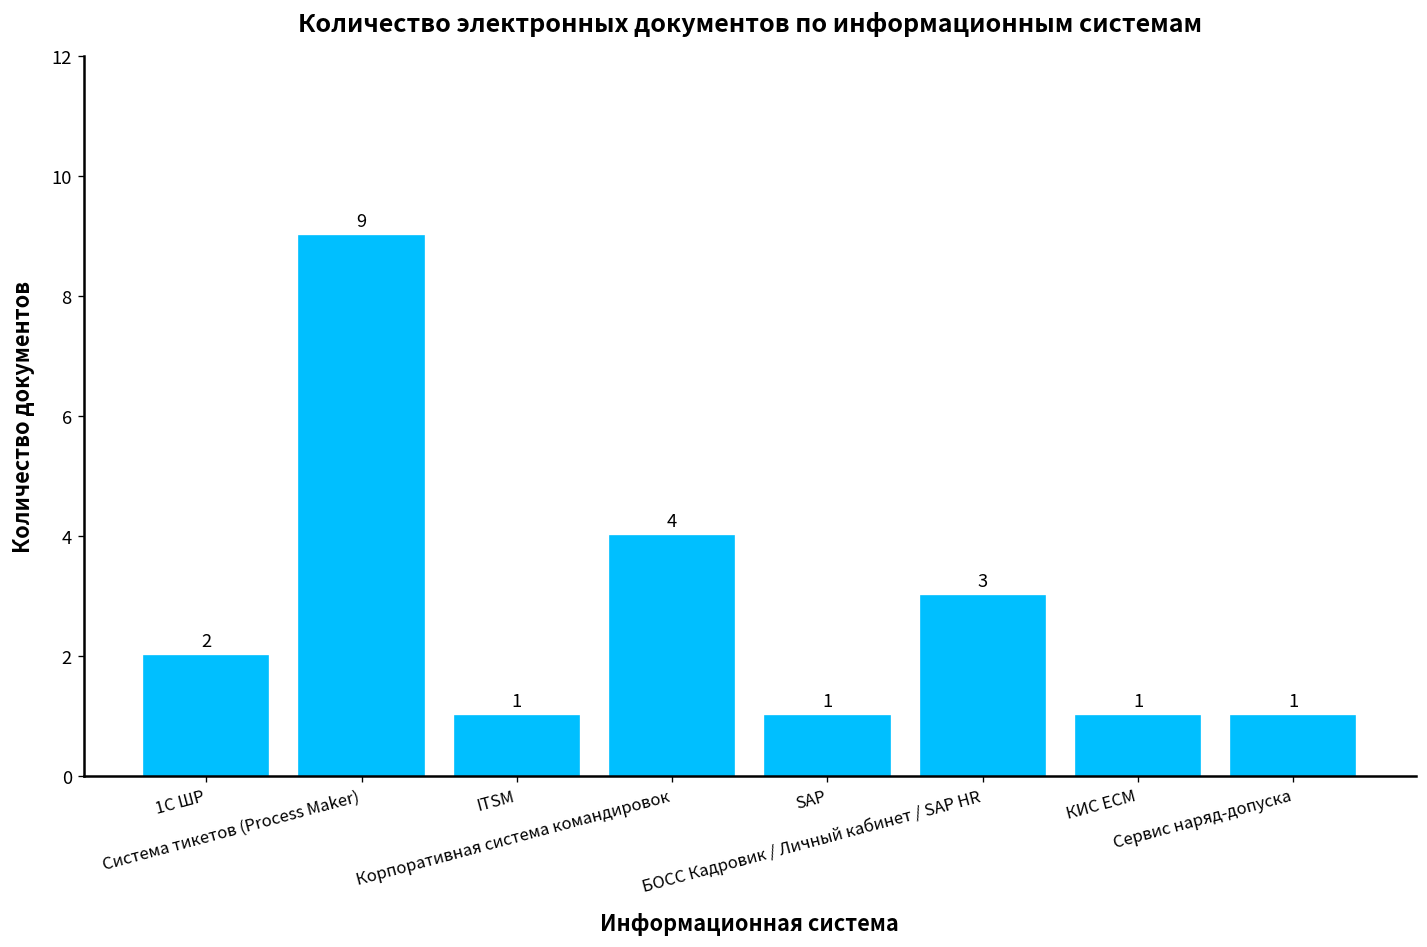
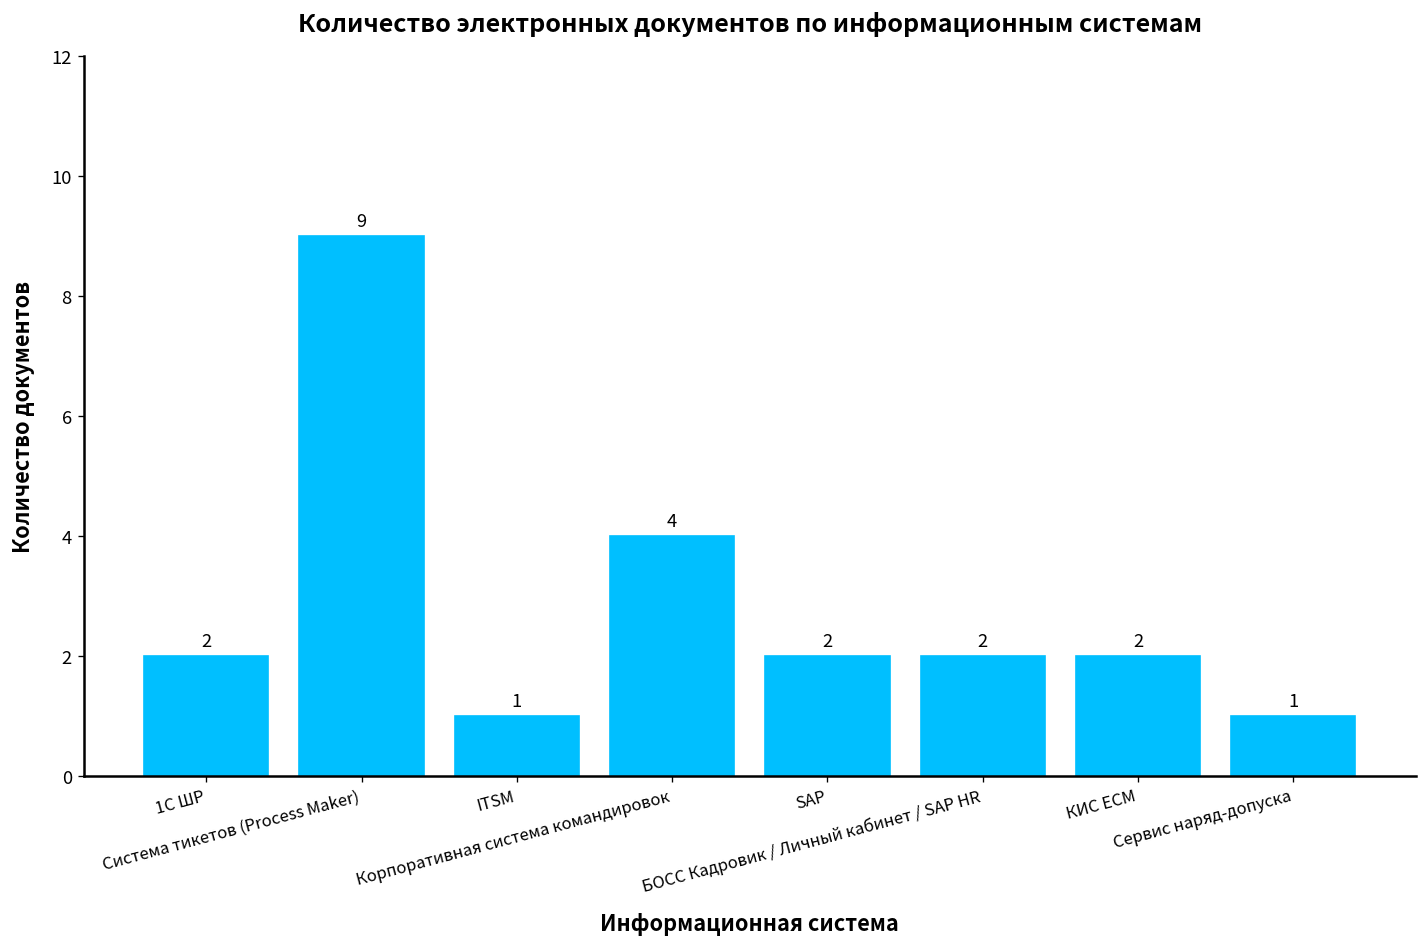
SAP: 1 -> 2
БОСС Кадровик / Личный кабинет / SAP HR: 3 -> 2
КИС ECM: 1 -> 2
